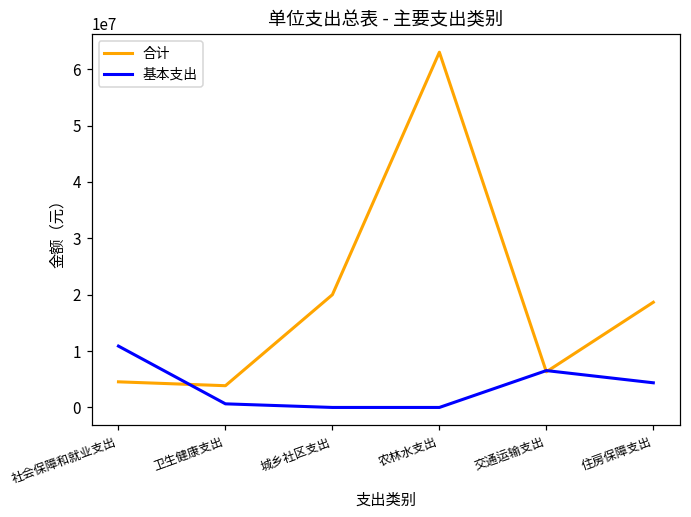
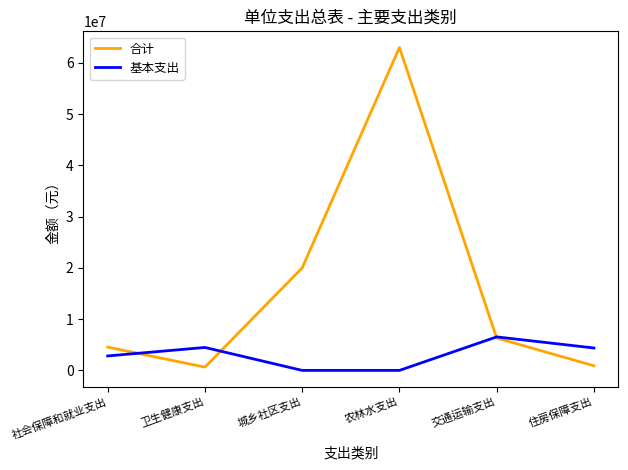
基本支出, 社会保障和就业支出: 11000000 -> 3000000
合计, 卫生健康支出: 4000000 -> 1000000
基本支出, 卫生健康支出: 1000000 -> 4000000
合计, 住房保障支出: 19000000 -> 1000000
